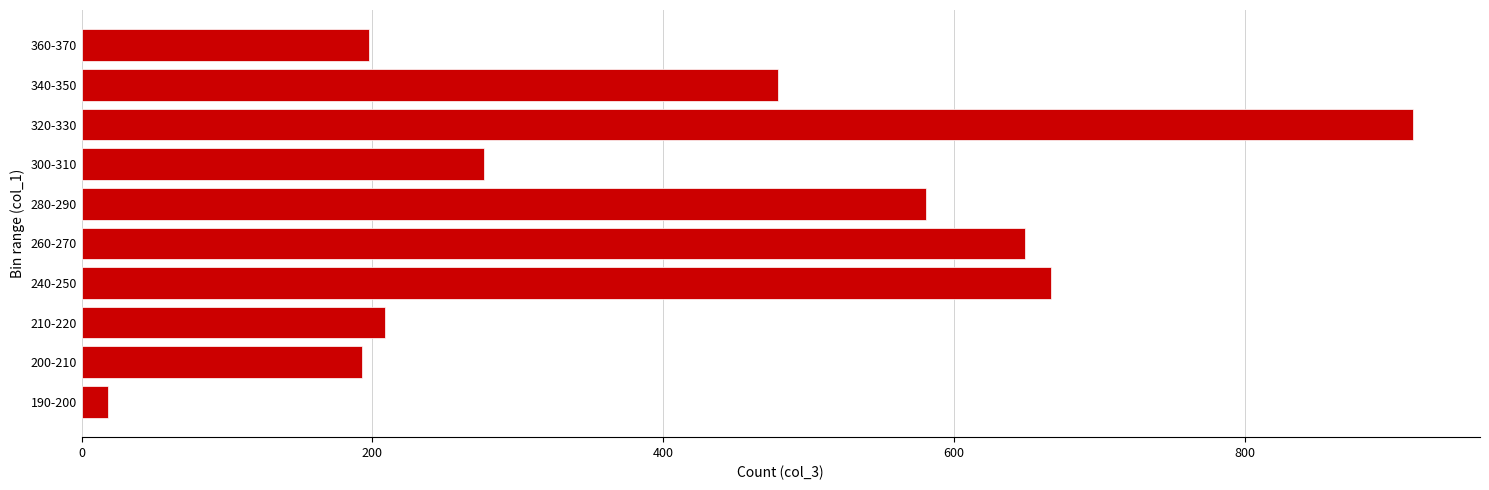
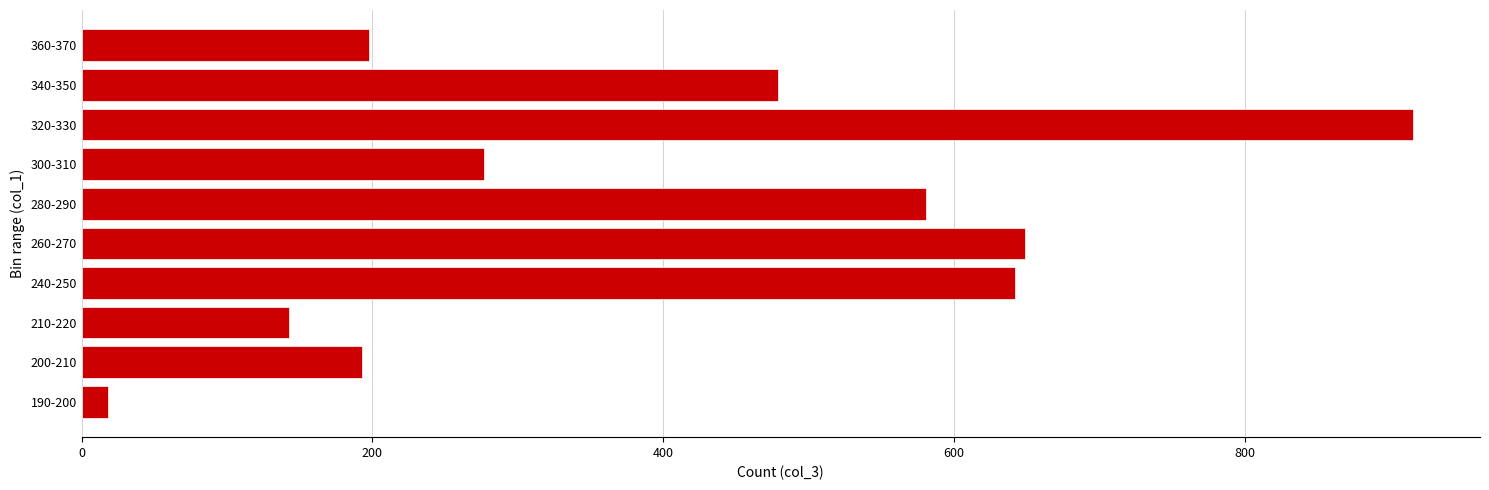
240-250: 667 -> 642
210-220: 209 -> 143
